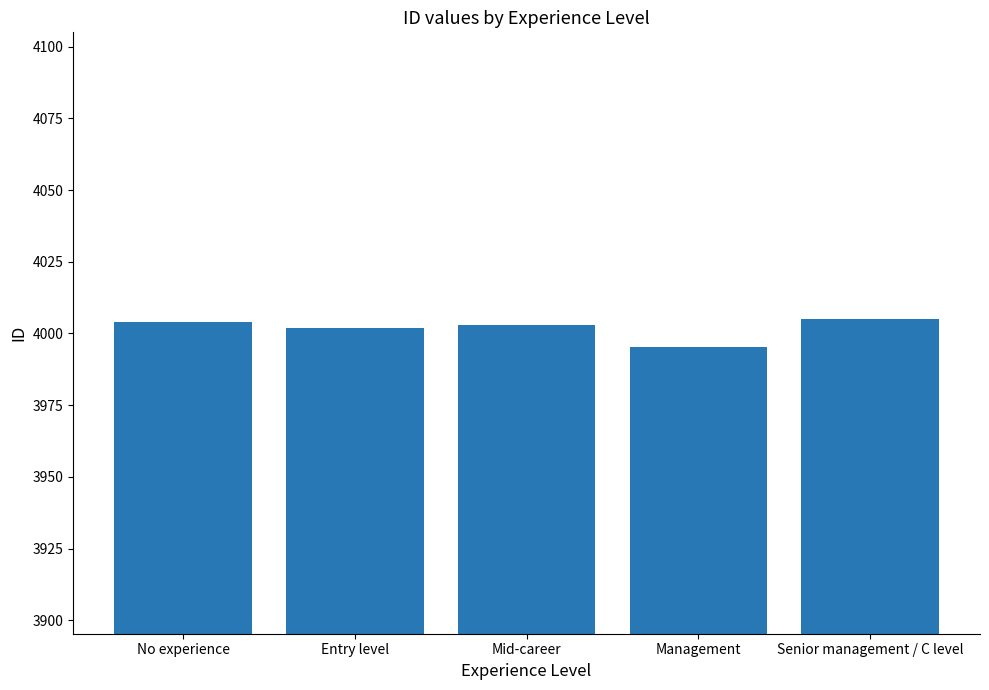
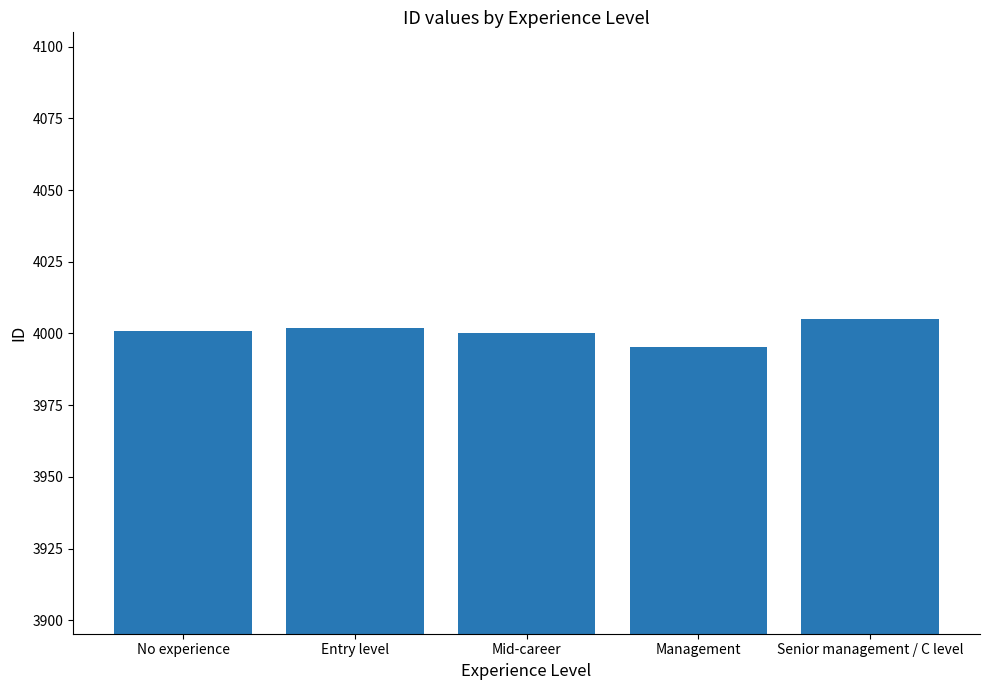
No experience: 4004 -> 4001
Mid-career: 4003 -> 4000
